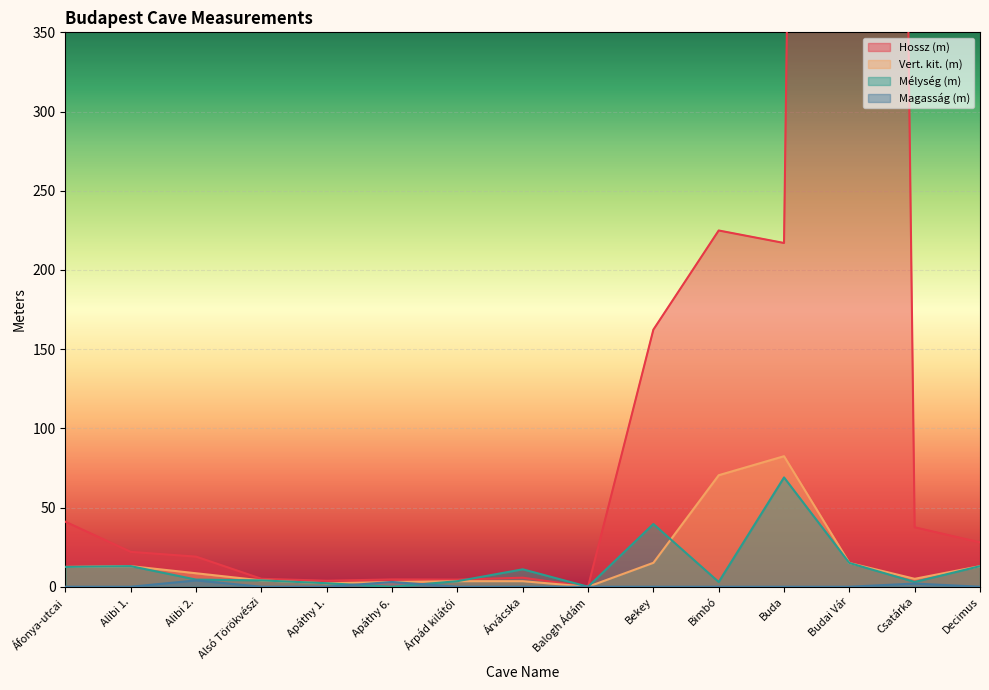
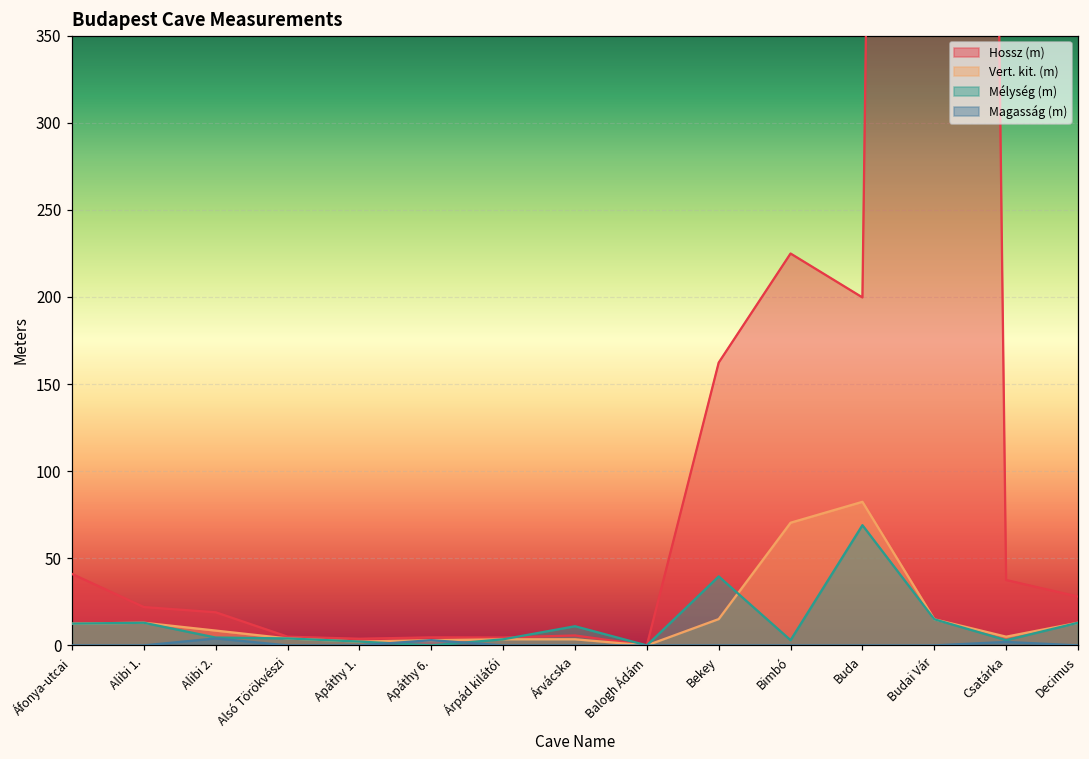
Hossz (m), Buda: 217 -> 200
